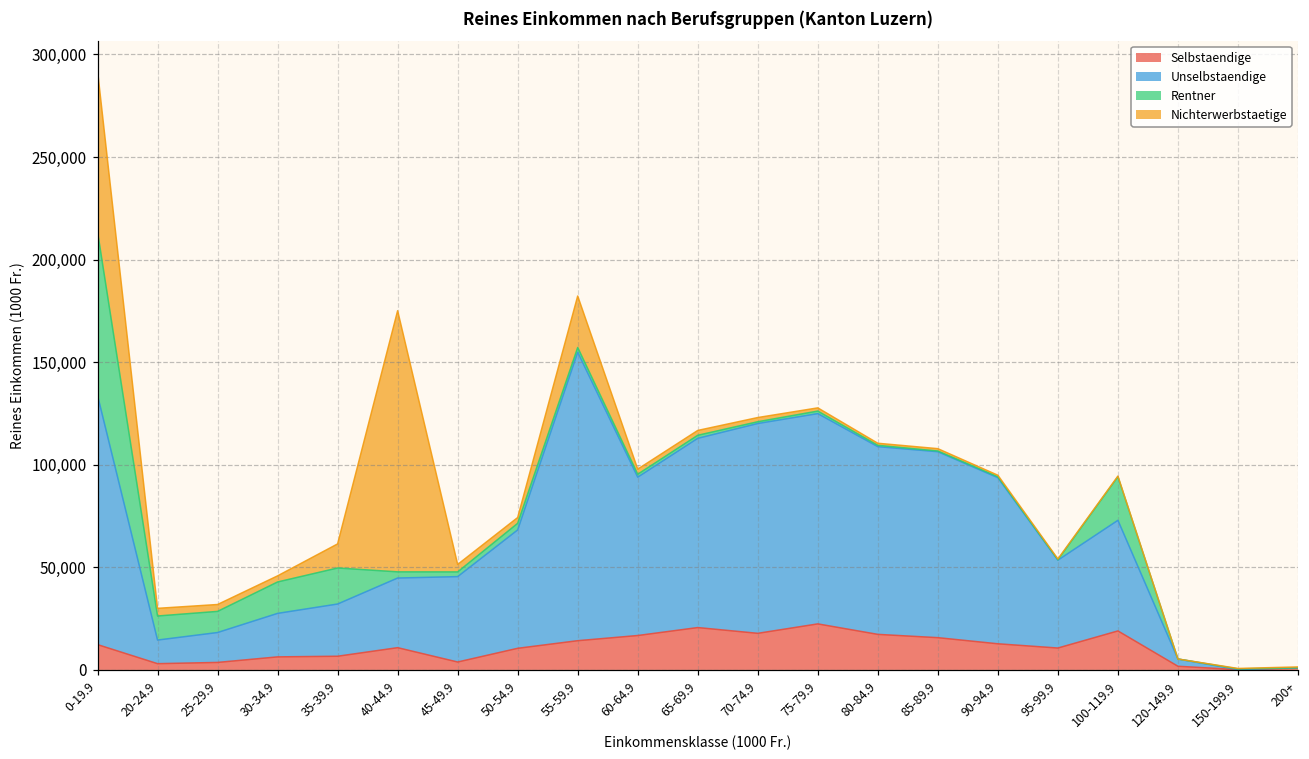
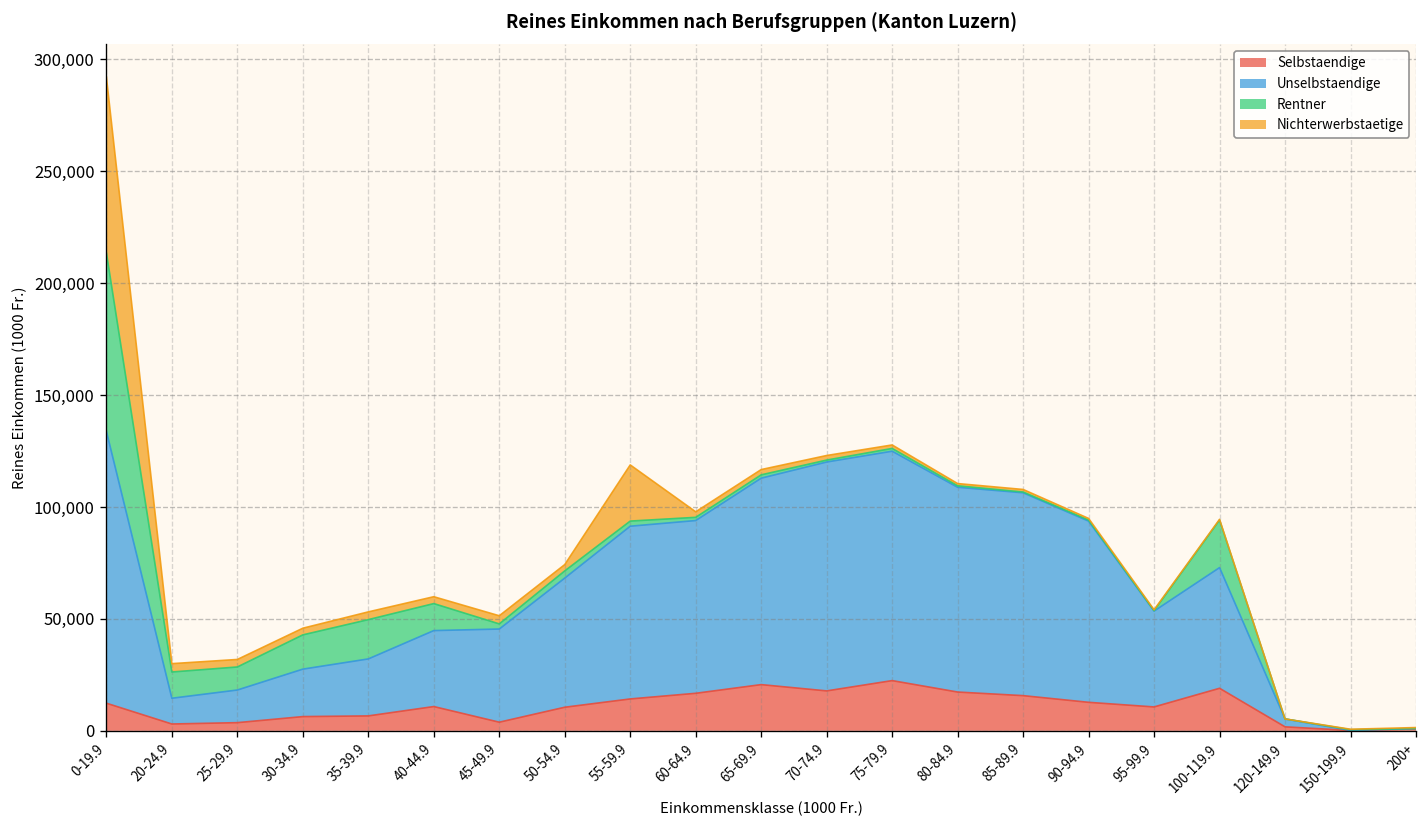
Nichterwerbstaetige, 35-39.9: 12,000 -> 3,000
Rentner, 40-44.9: 3,000 -> 12,000
Nichterwerbstaetige, 40-44.9: 127,000 -> 3,000
Unselbstaendige, 55-59.9: 141,000 -> 77,000
